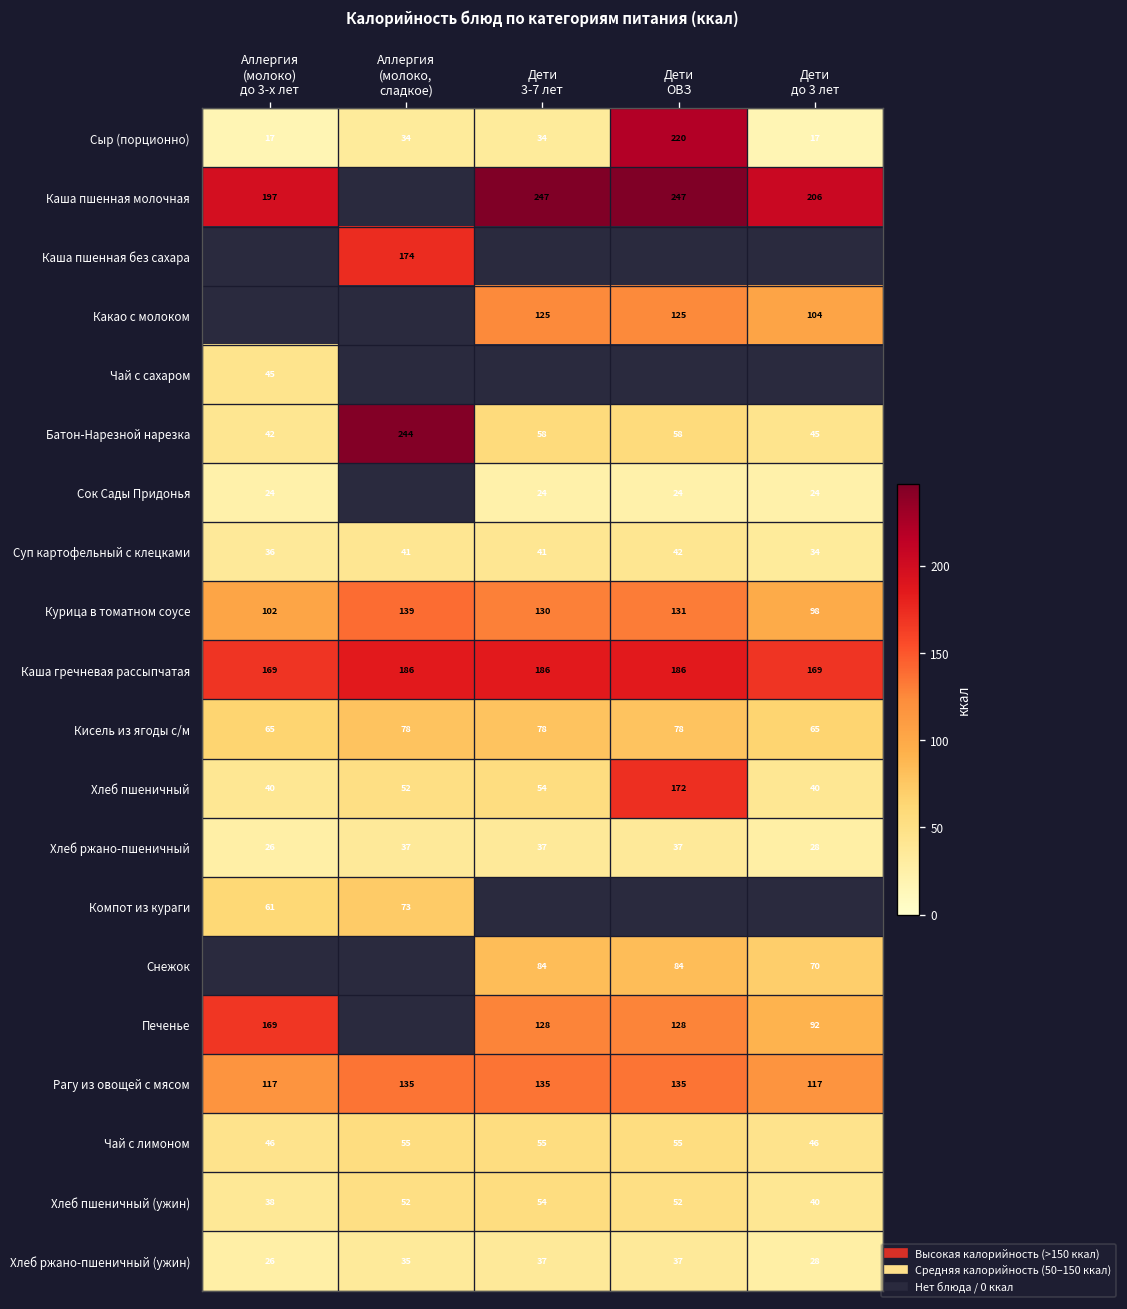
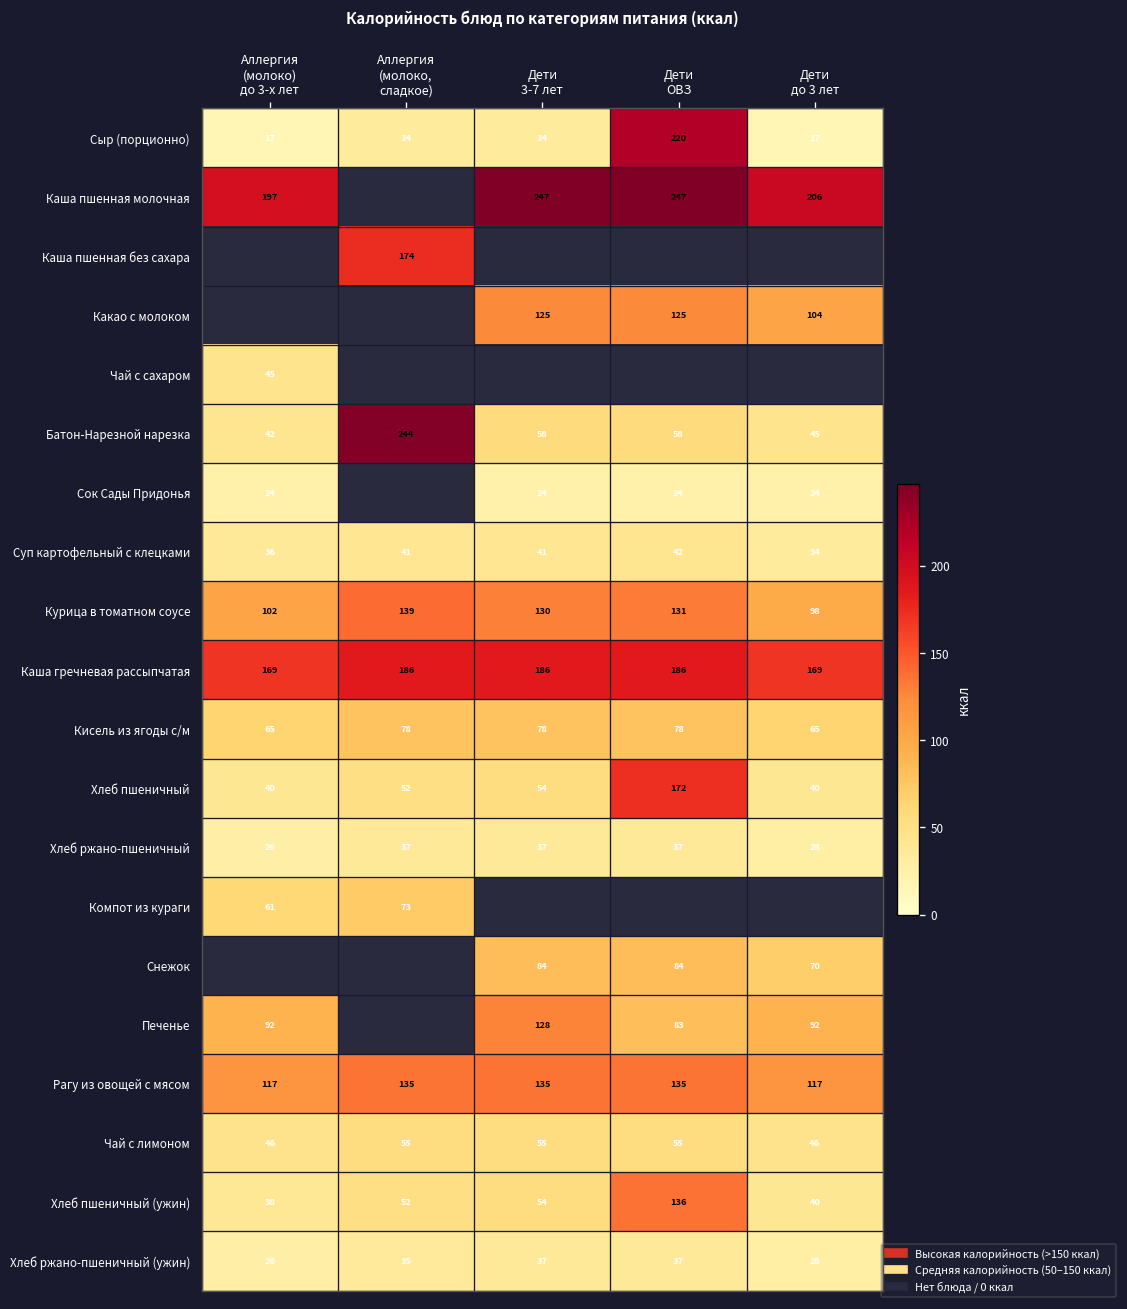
Печенье, Аллергия (молоко) до 3-х лет: 169 -> 92
Печенье, Дети ОВЗ: 128 -> 83
Хлеб пшеничный (ужин), Дети ОВЗ: 52 -> 136
